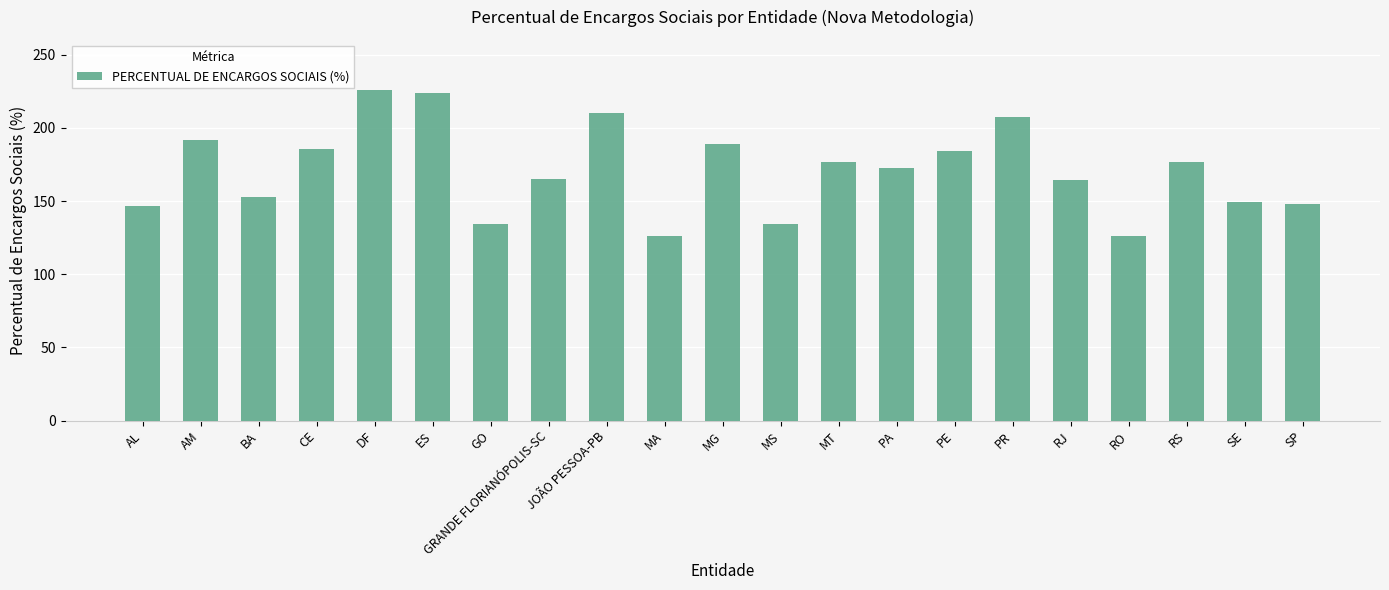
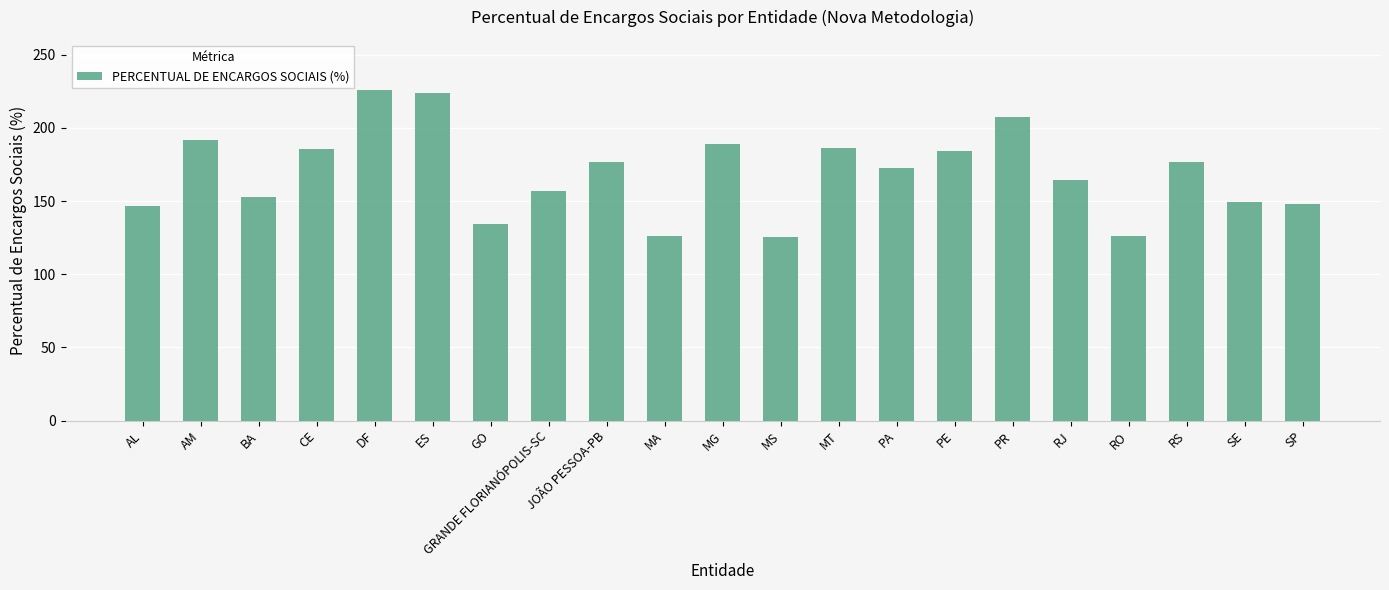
GRANDE FLORIANÓPOLIS-SC: 165 -> 157
JOÃO PESSOA-PB: 210 -> 176
MS: 134 -> 125
MT: 177 -> 186
